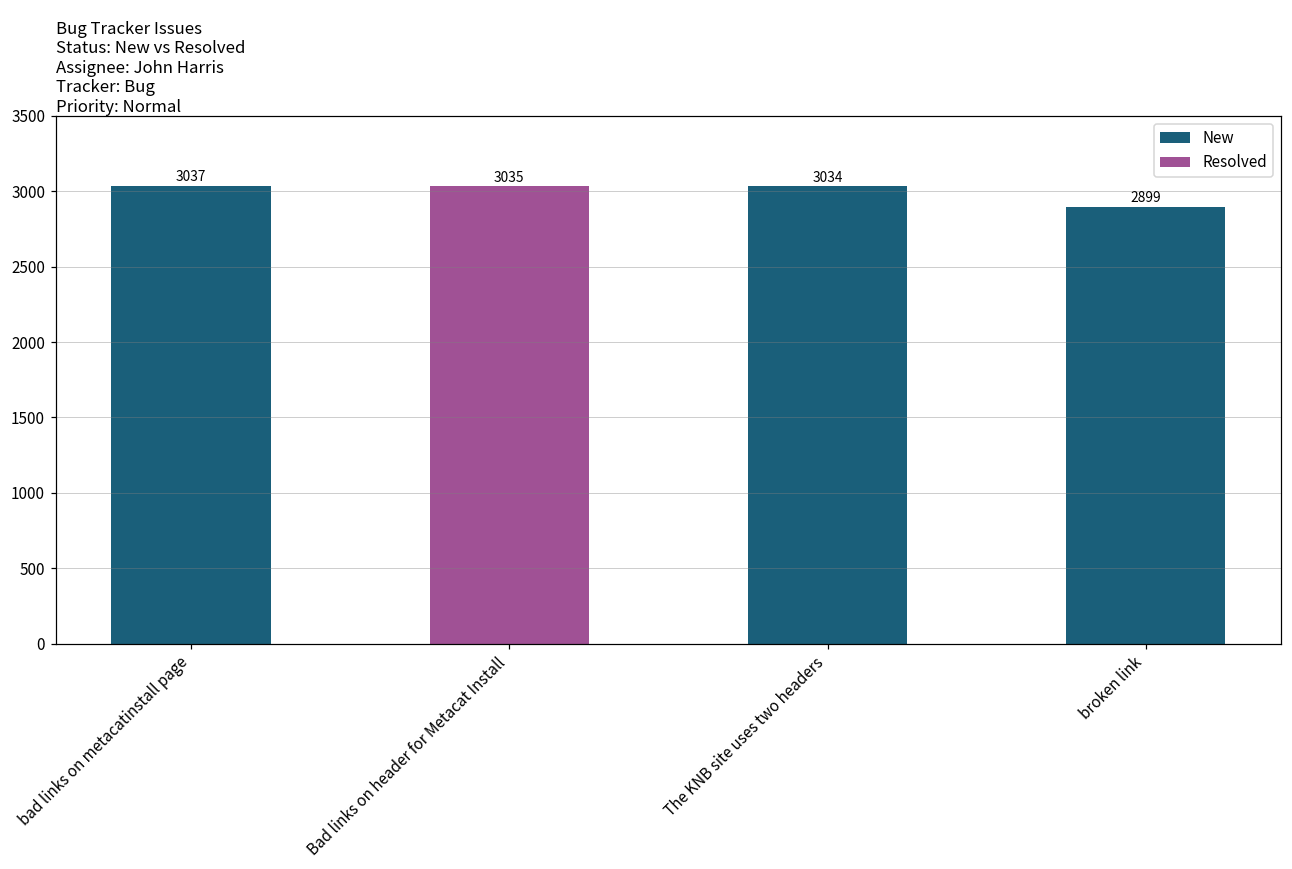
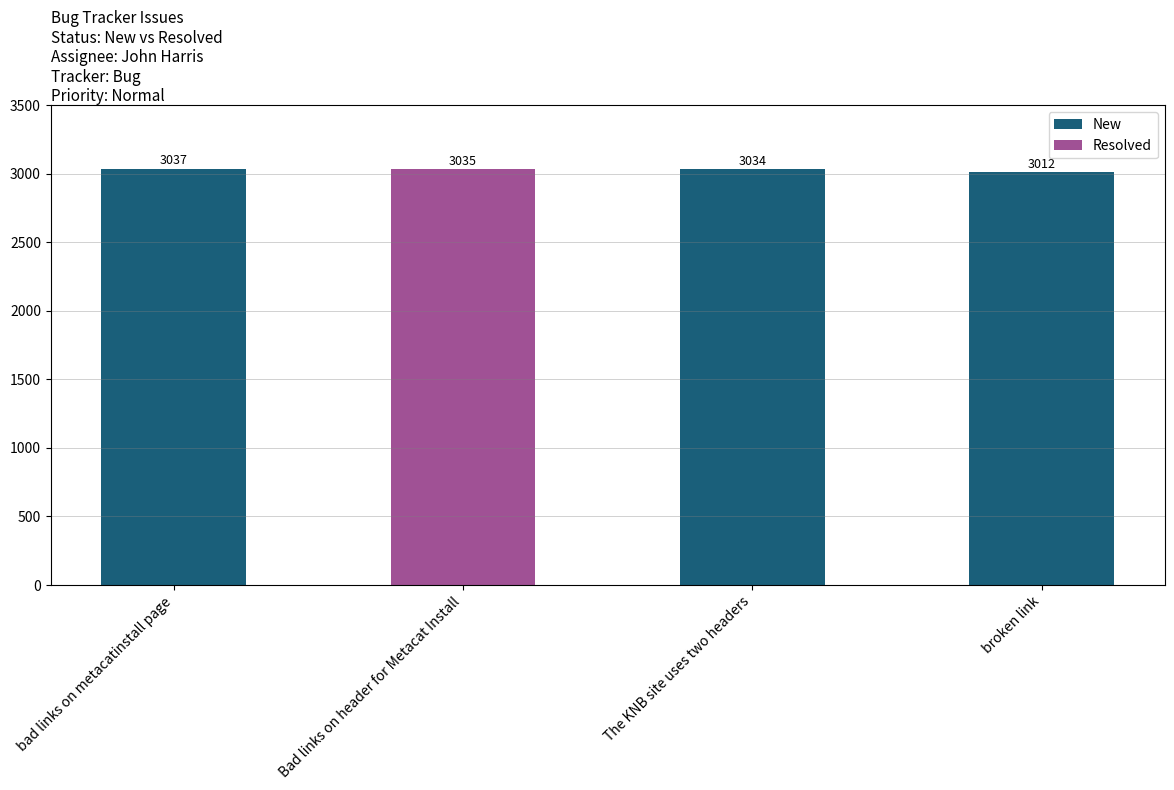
New, broken link: 2899 -> 3012
